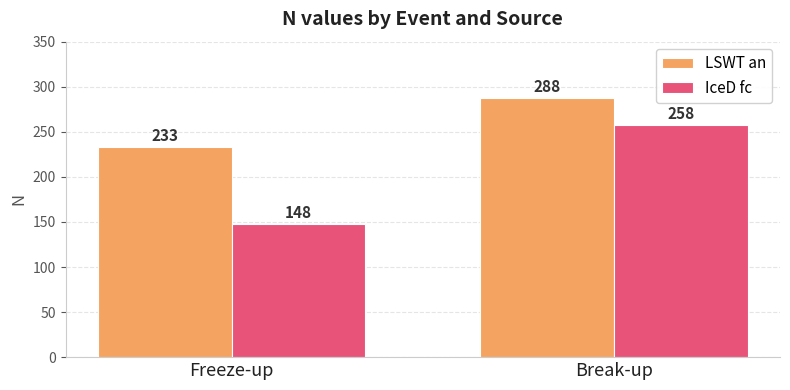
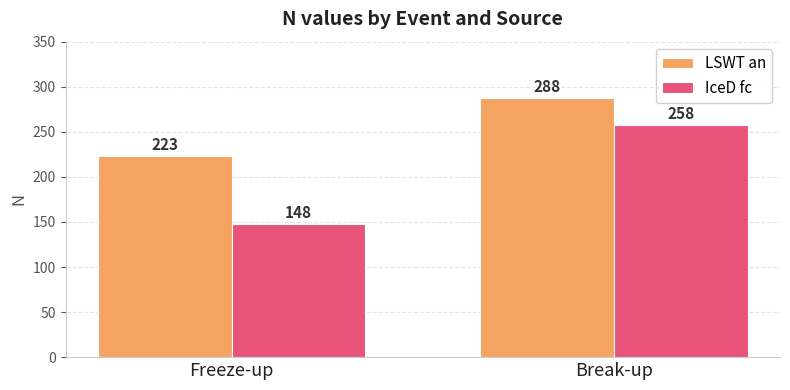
LSWT an, Freeze-up: 233 -> 223
